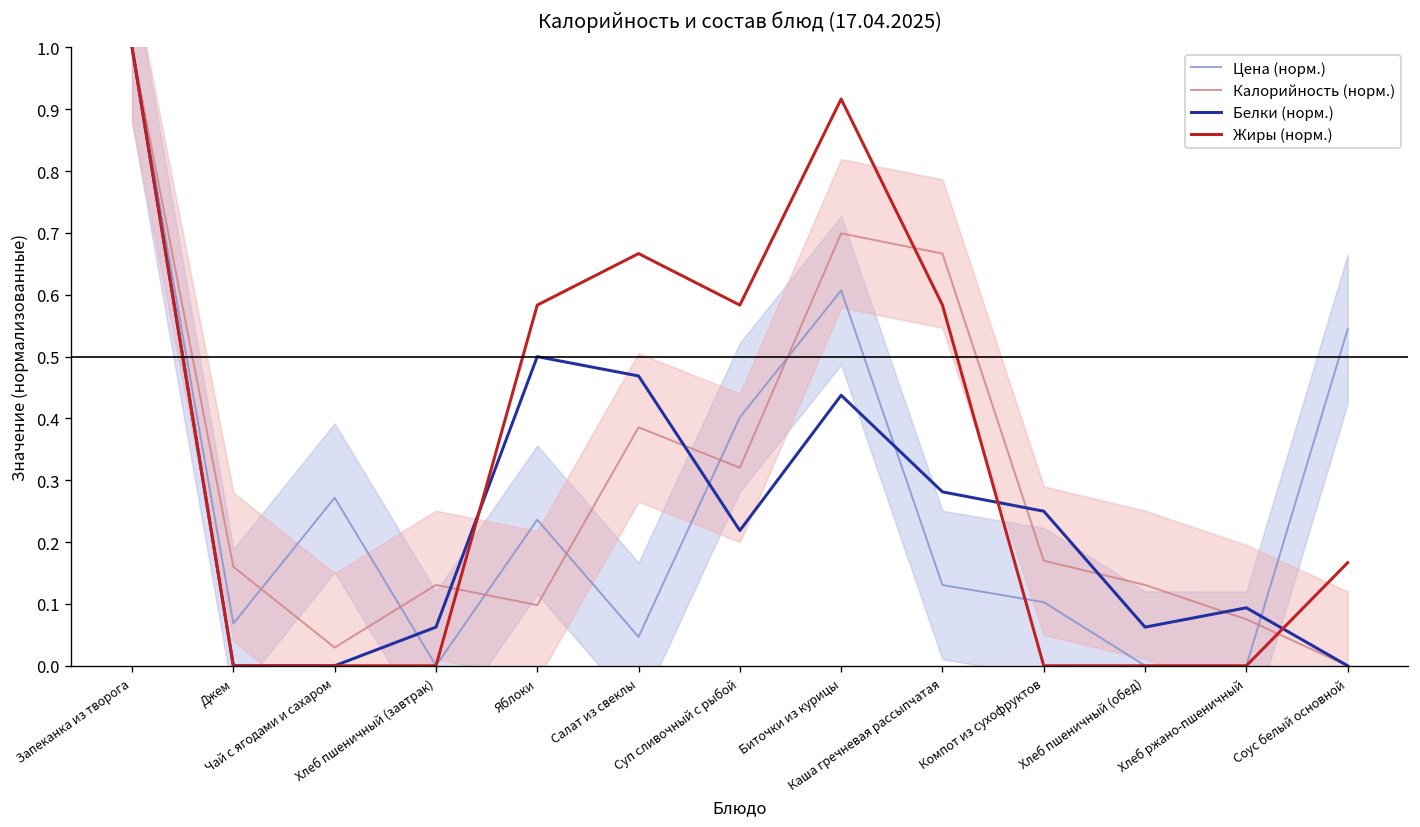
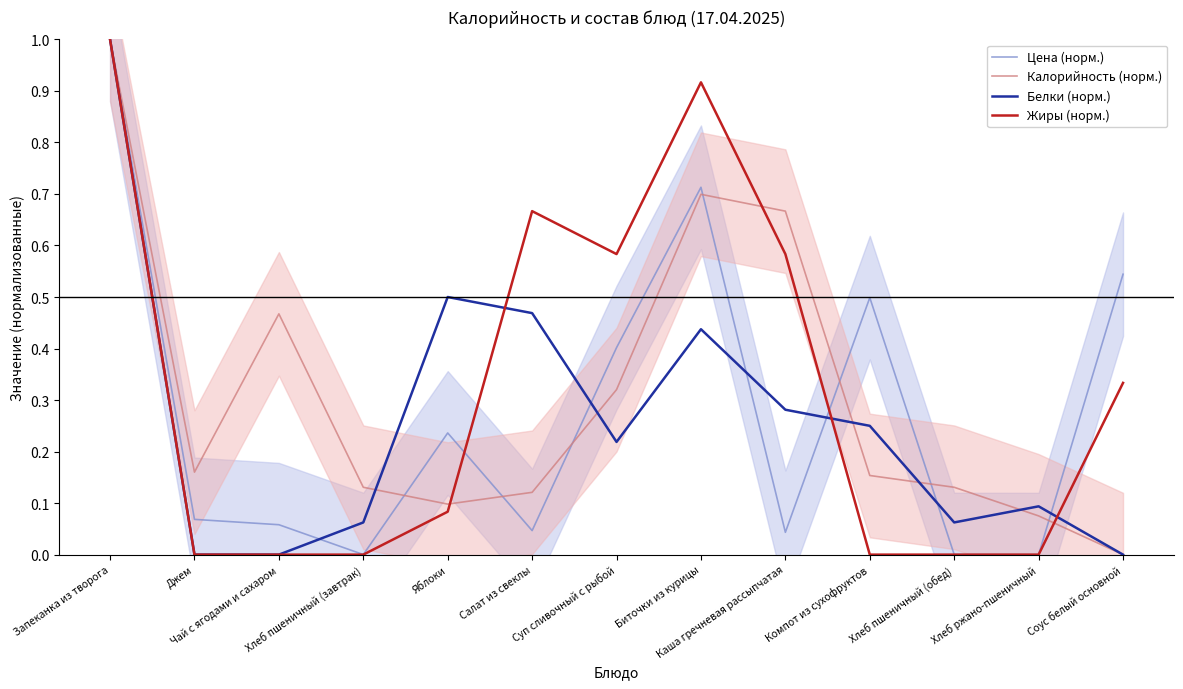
Цена (норм.), Чай с ягодами и сахаром: 0.27 -> 0.06
Калорийность (норм.), Чай с ягодами и сахаром: 0.03 -> 0.47
Жиры (норм.), Яблоки: 0.58 -> 0.08
Калорийность (норм.), Салат из свеклы: 0.39 -> 0.12
Цена (норм.), Биточки из курицы: 0.61 -> 0.71
Цена (норм.), Каша гречневая рассыпчатая: 0.13 -> 0.04
Цена (норм.), Компот из сухофруктов: 0.10 -> 0.50
Калорийность (норм.), Компот из сухофруктов: 0.17 -> 0.15
Жиры (норм.), Соус белый основной: 0.17 -> 0.33
